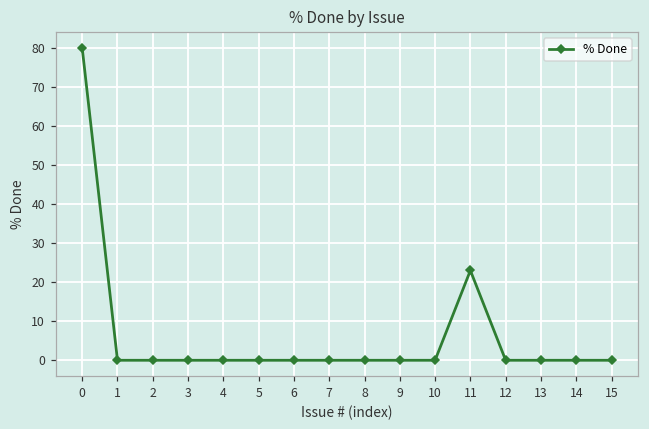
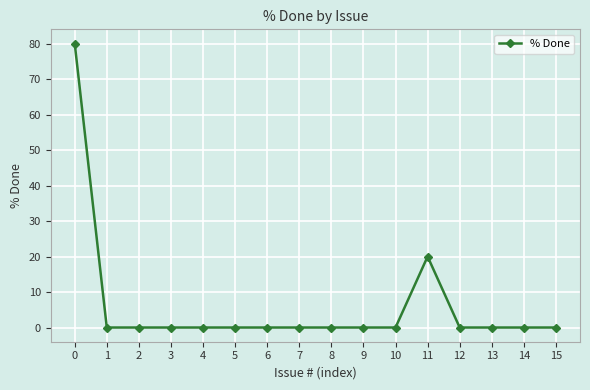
11: 23 -> 20
